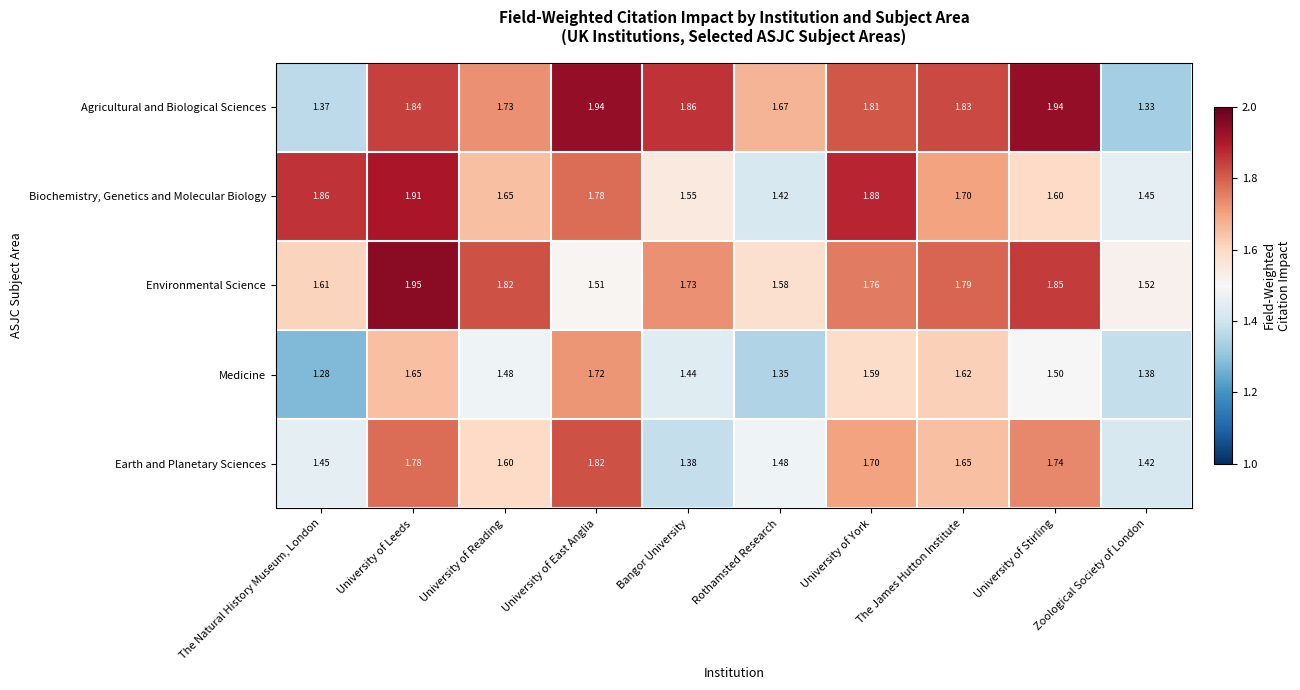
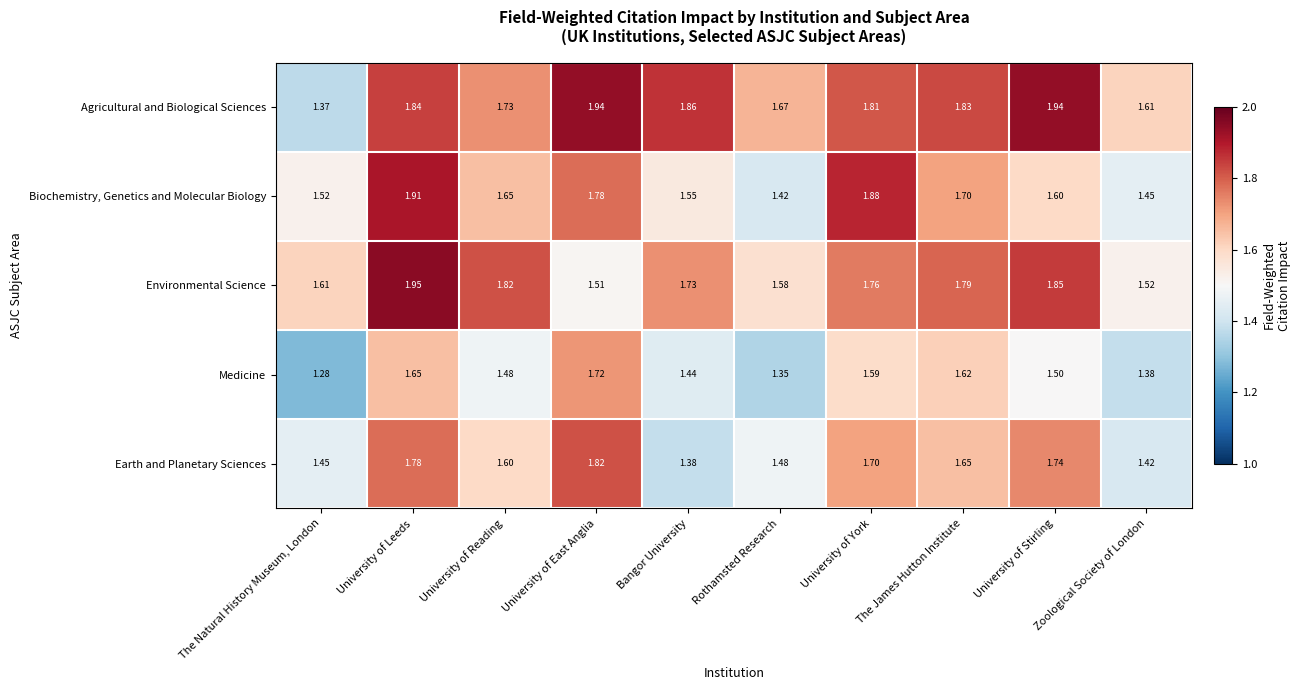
Agricultural and Biological Sciences, Zoological Society of London: 1.33 -> 1.61
Biochemistry, Genetics and Molecular Biology, The Natural History Museum, London: 1.86 -> 1.52
